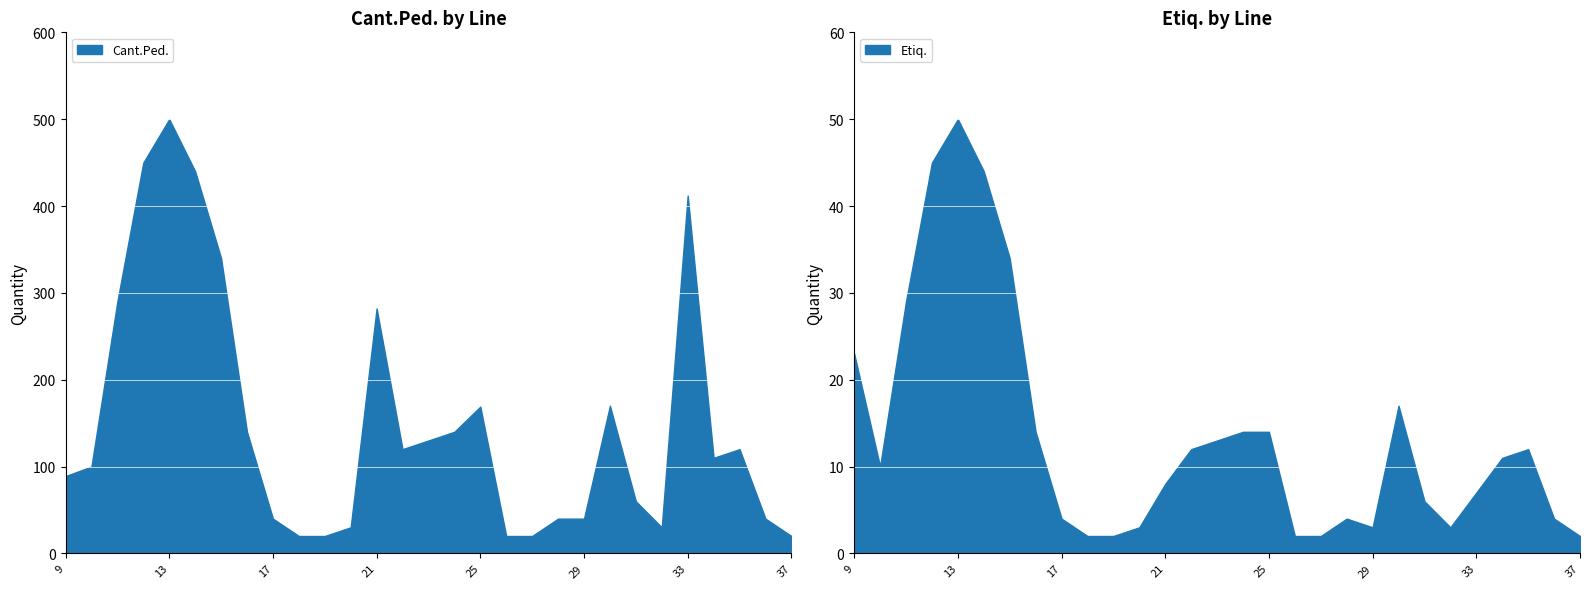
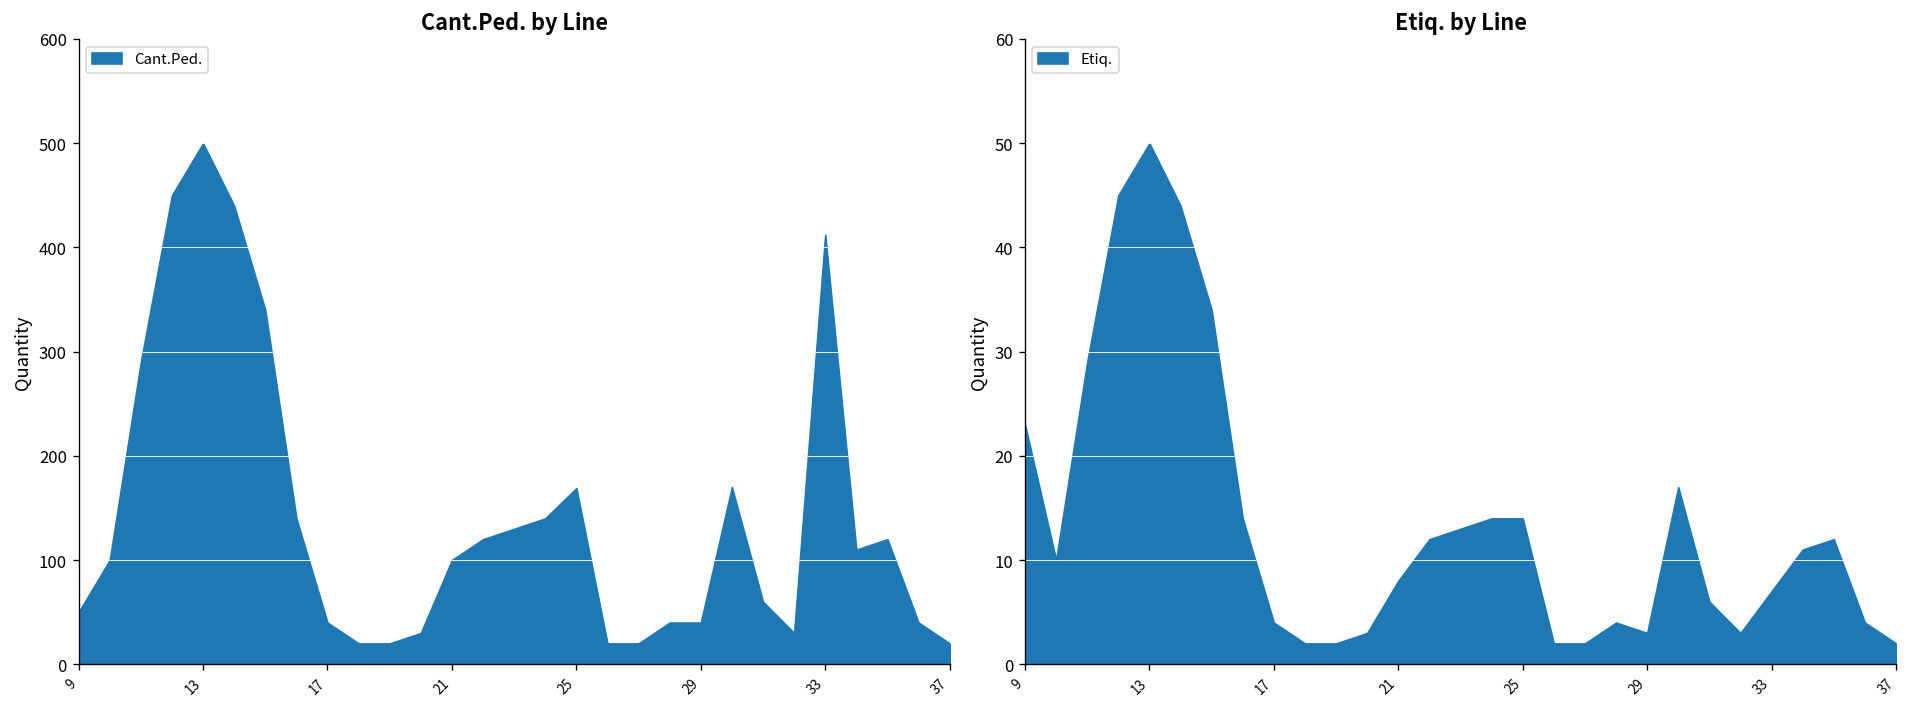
Cant.Ped. by Line, 9: 90 -> 50
Cant.Ped. by Line, 21: 280 -> 100
